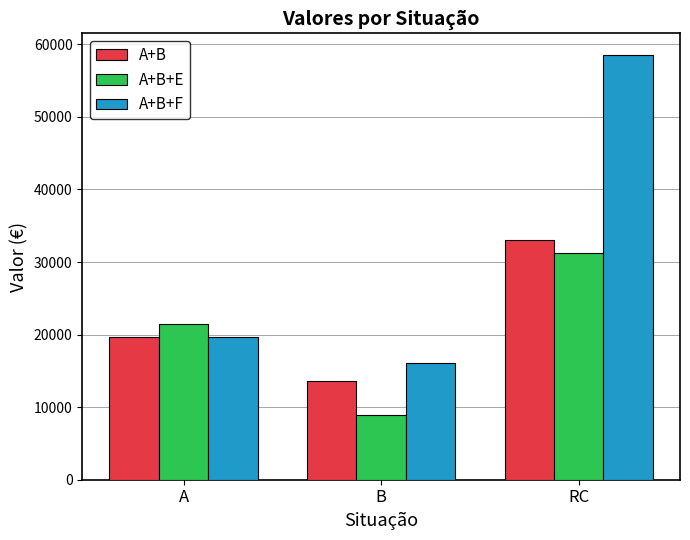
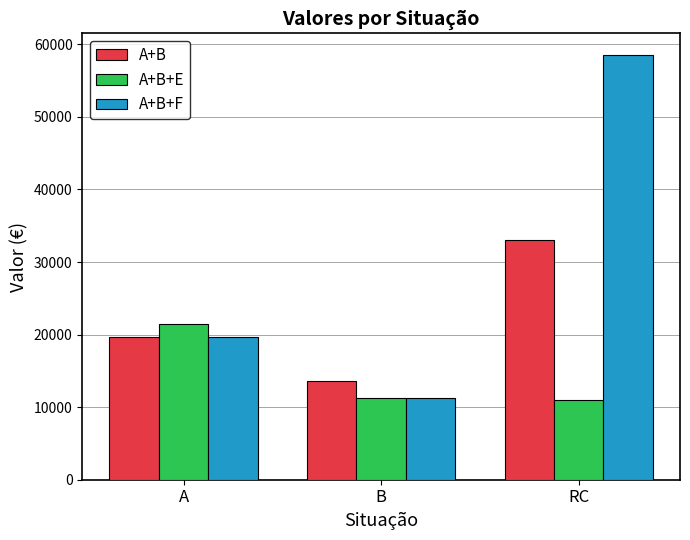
A+B+E, B: 9000 -> 11000
A+B+F, B: 16000 -> 11000
A+B+E, RC: 31000 -> 11000
